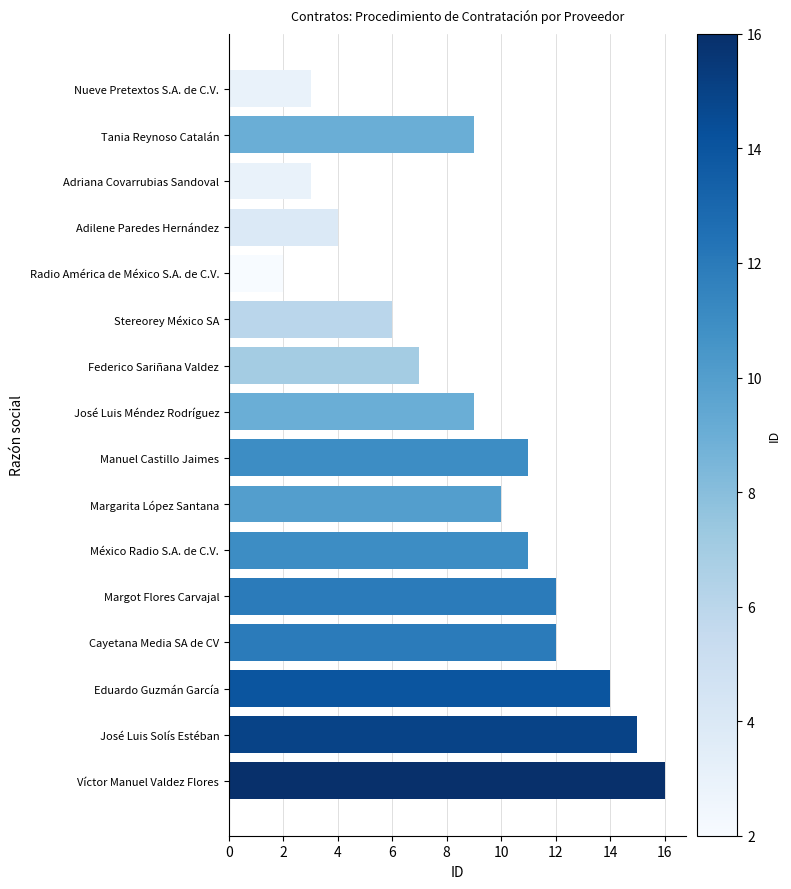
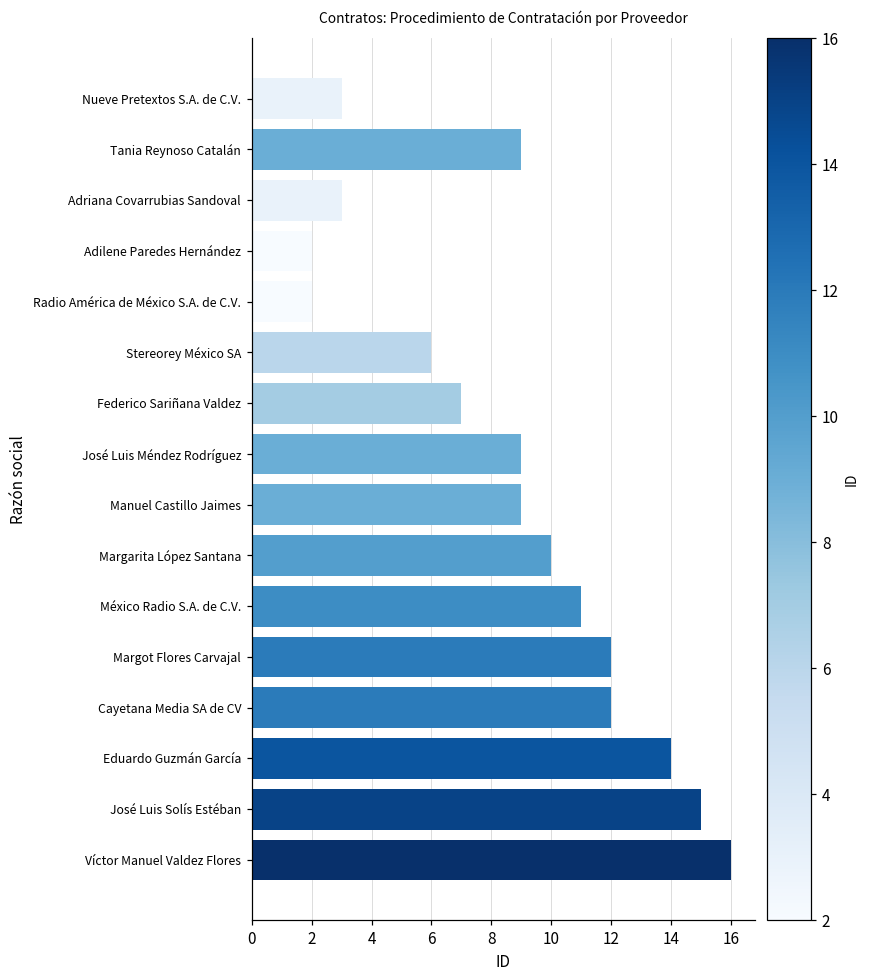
Adilene Paredes Hernández: 4 -> 2
Manuel Castillo Jaimes: 11 -> 9
